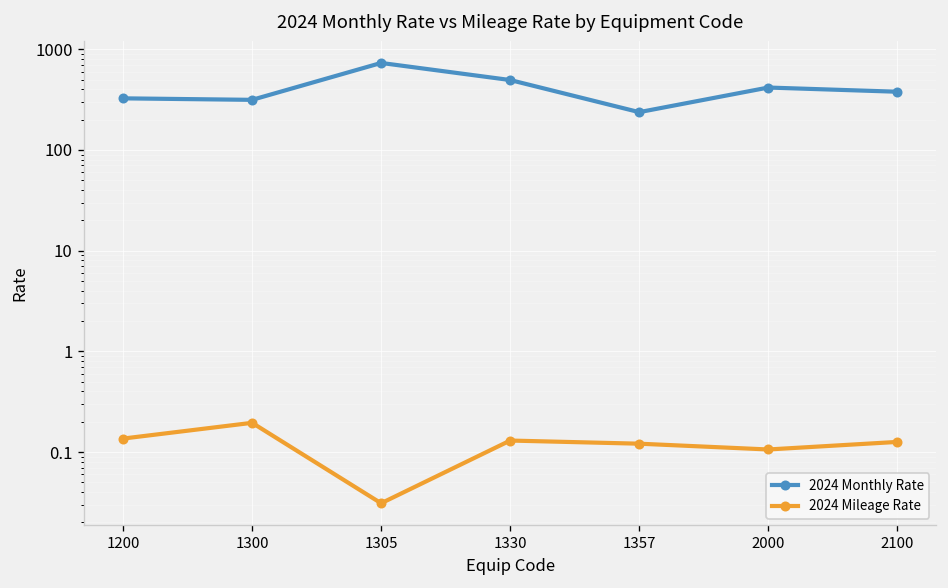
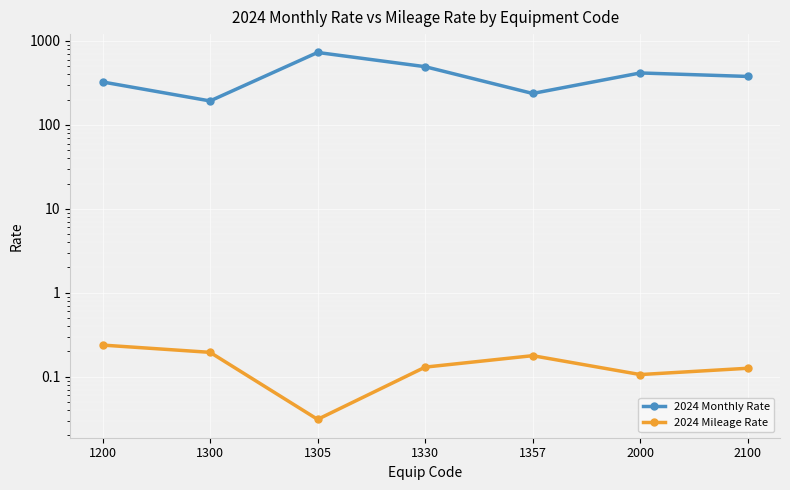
2024 Mileage Rate, 1200: 0.14 -> 0.24
2024 Monthly Rate, 1300: 310 -> 190
2024 Mileage Rate, 1357: 0.12 -> 0.18
